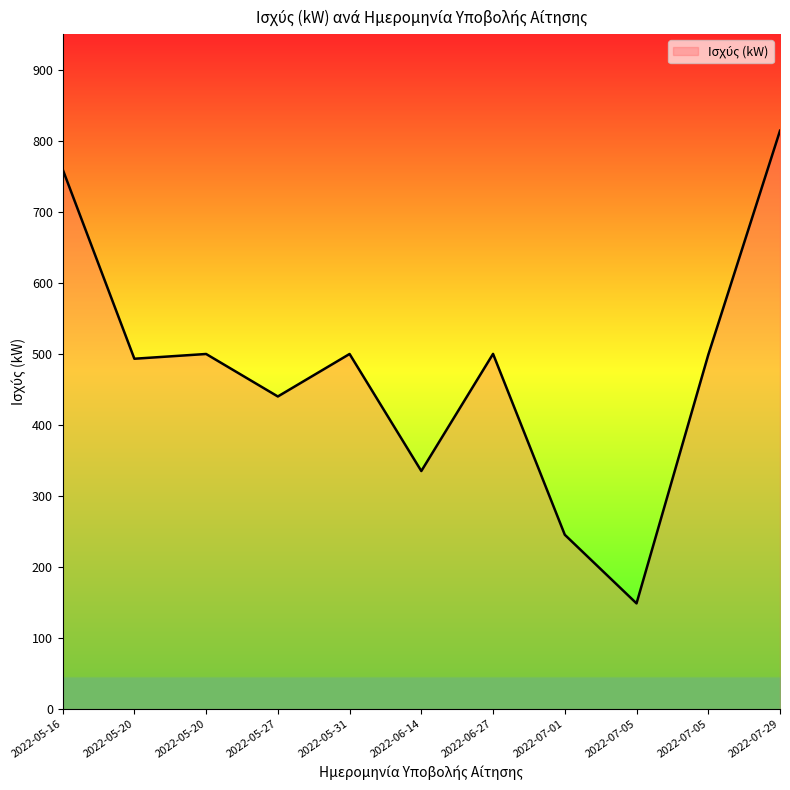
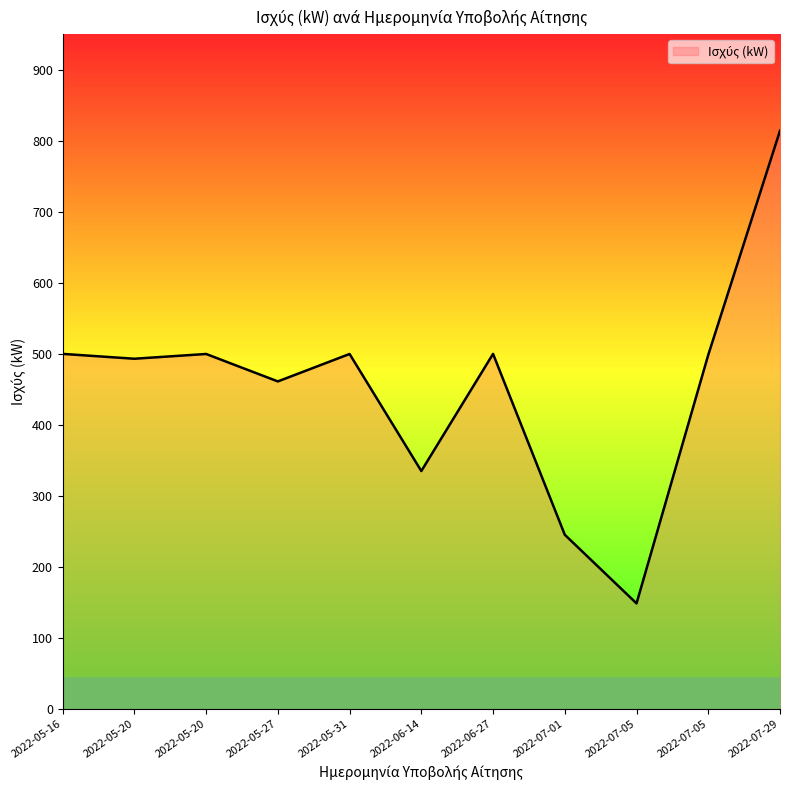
2022-05-16: 760 -> 500
2022-05-27: 440 -> 460
